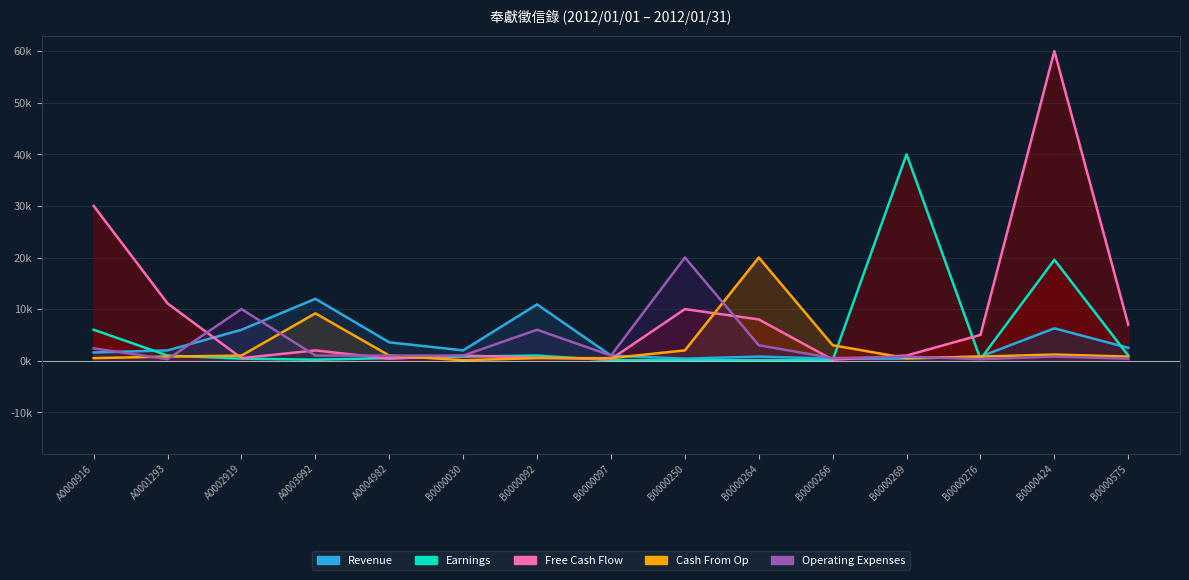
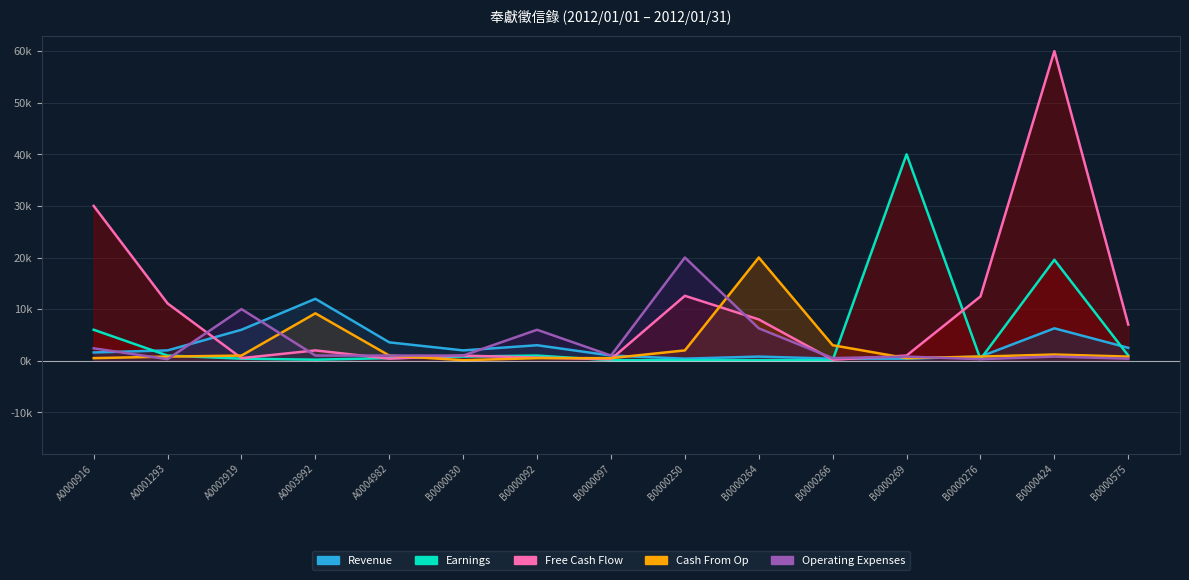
Revenue, B0000092: 11000 -> 3000
Free Cash Flow, B0000250: 10000 -> 13000
Operating Expenses, B0000264: 3000 -> 6000
Free Cash Flow, B0000276: 5000 -> 12000
